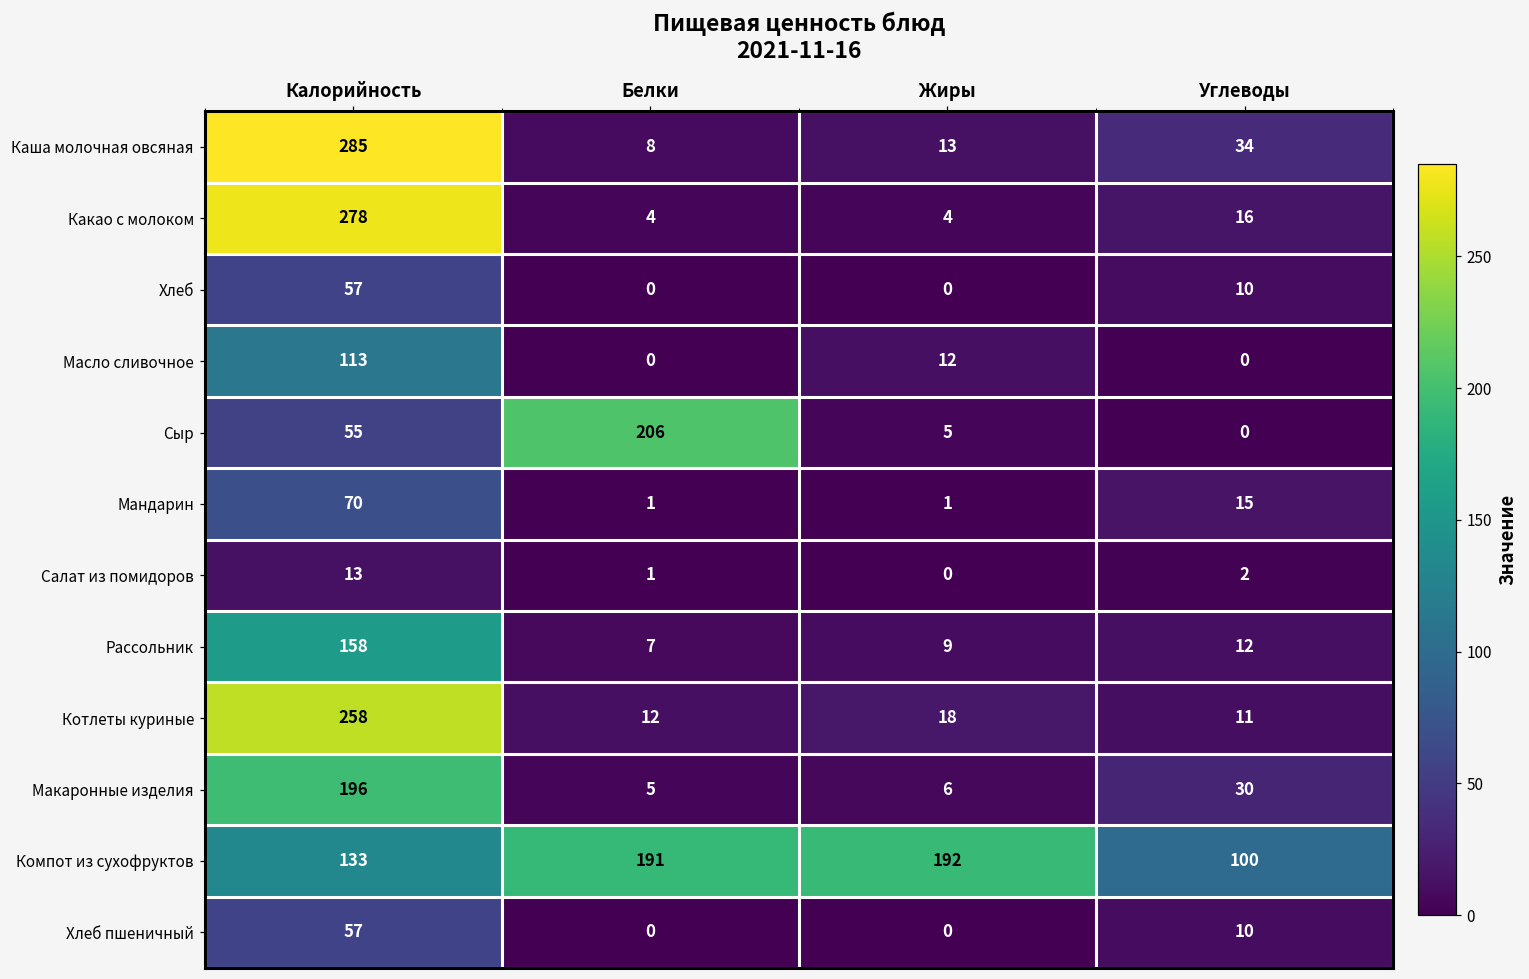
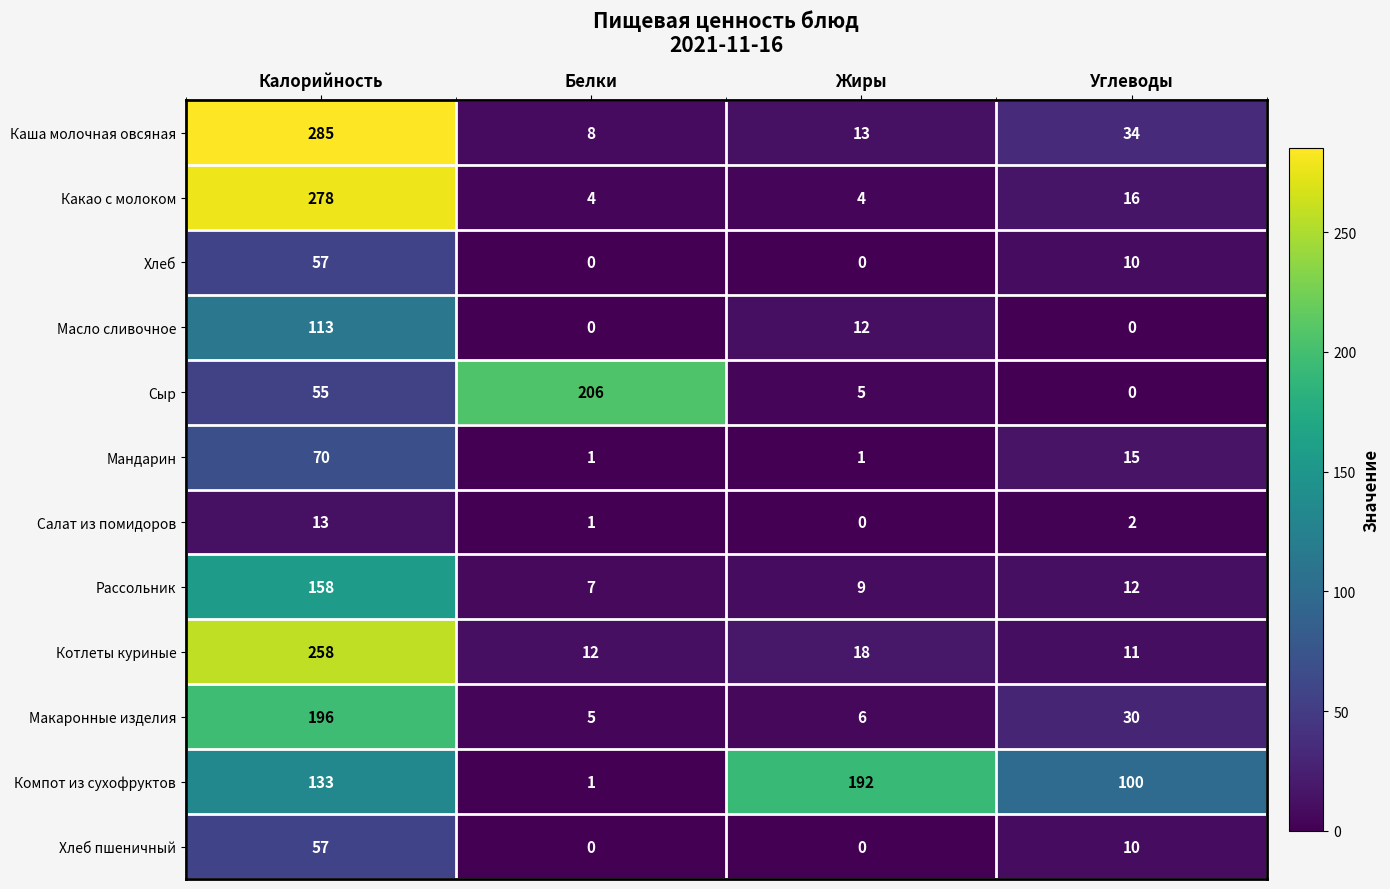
Компот из сухофруктов, Белки: 191 -> 1
